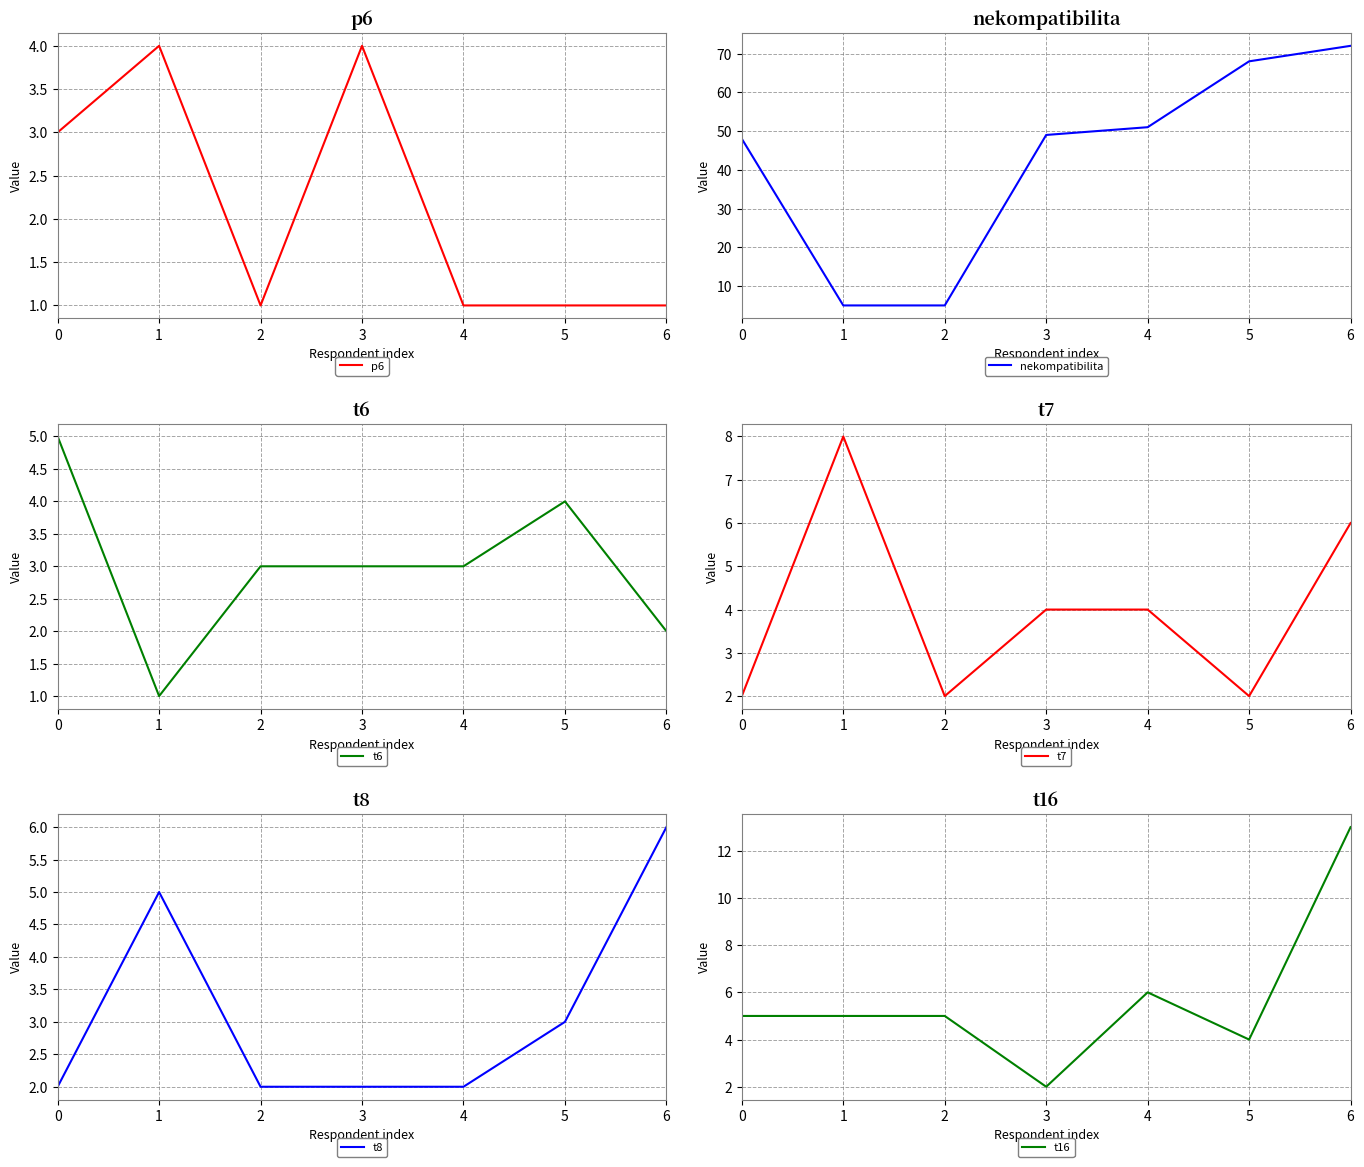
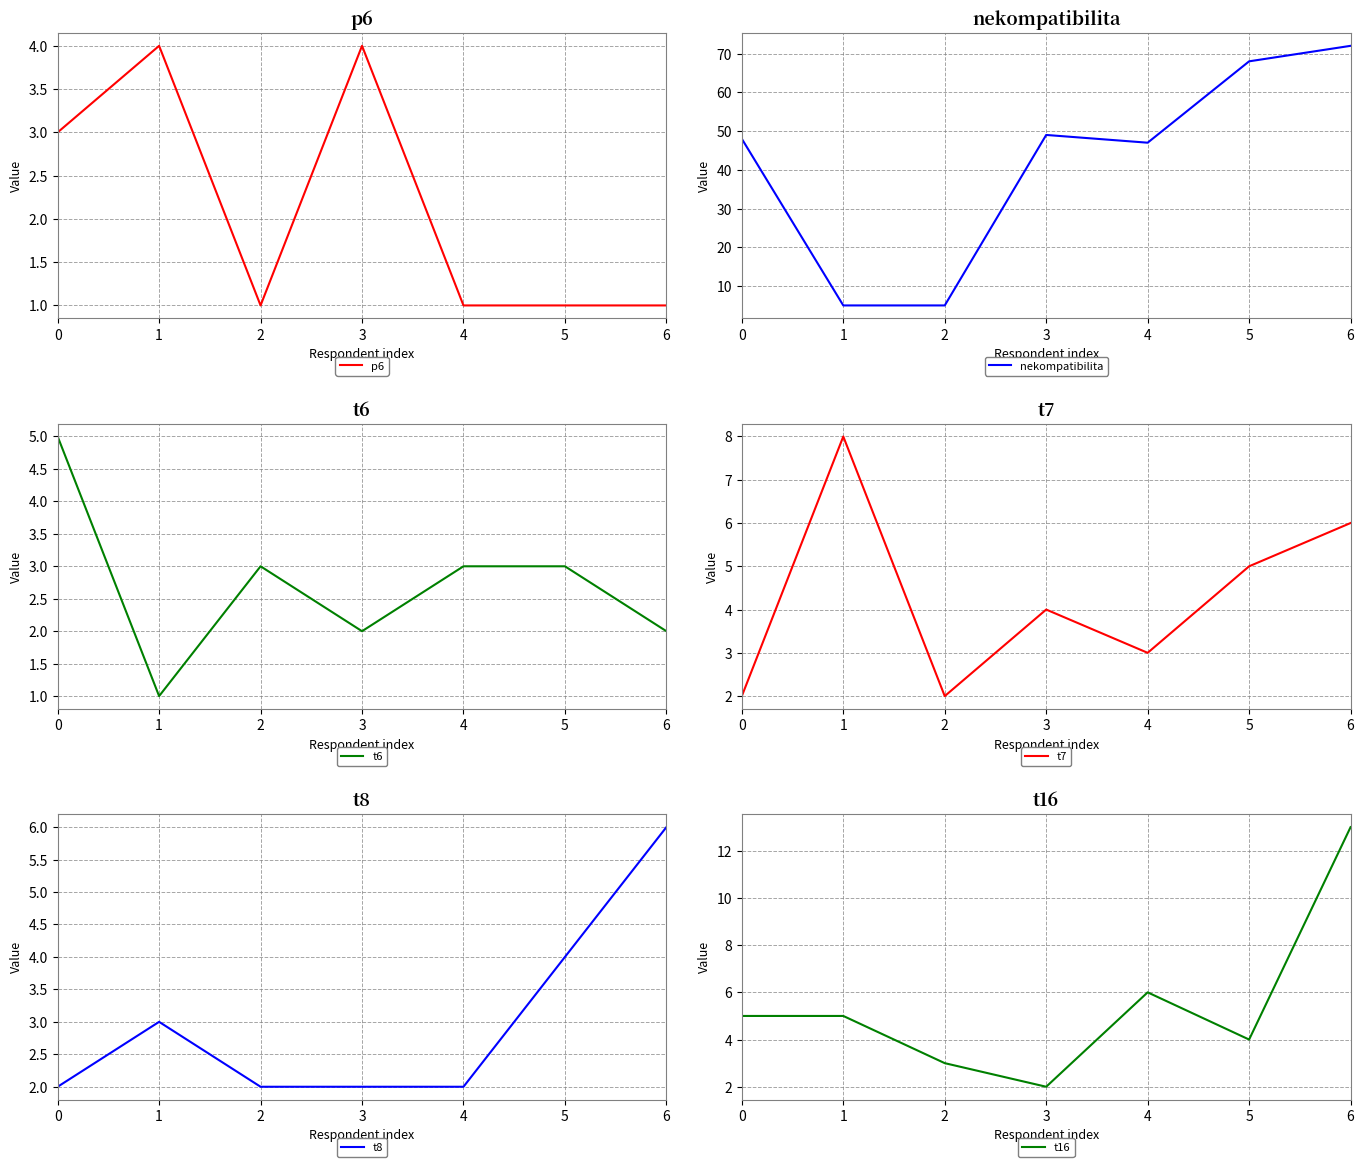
nekompatibilita, 4: 51 -> 47
t6, 3: 3 -> 2
t6, 5: 4 -> 3
t7, 4: 4 -> 3
t7, 5: 2 -> 5
t8, 1: 5 -> 3
t8, 5: 3 -> 4
t16, 2: 5 -> 3
